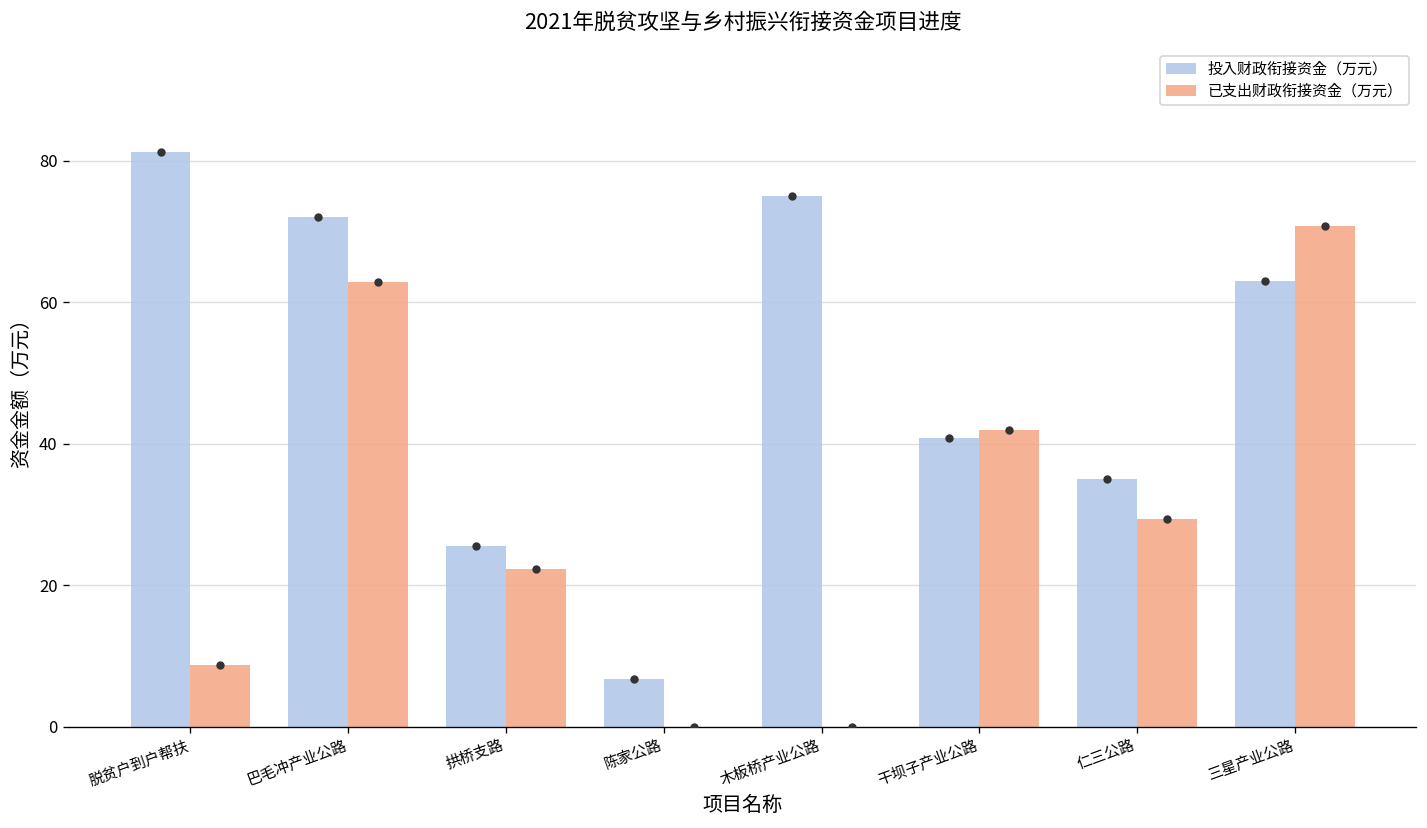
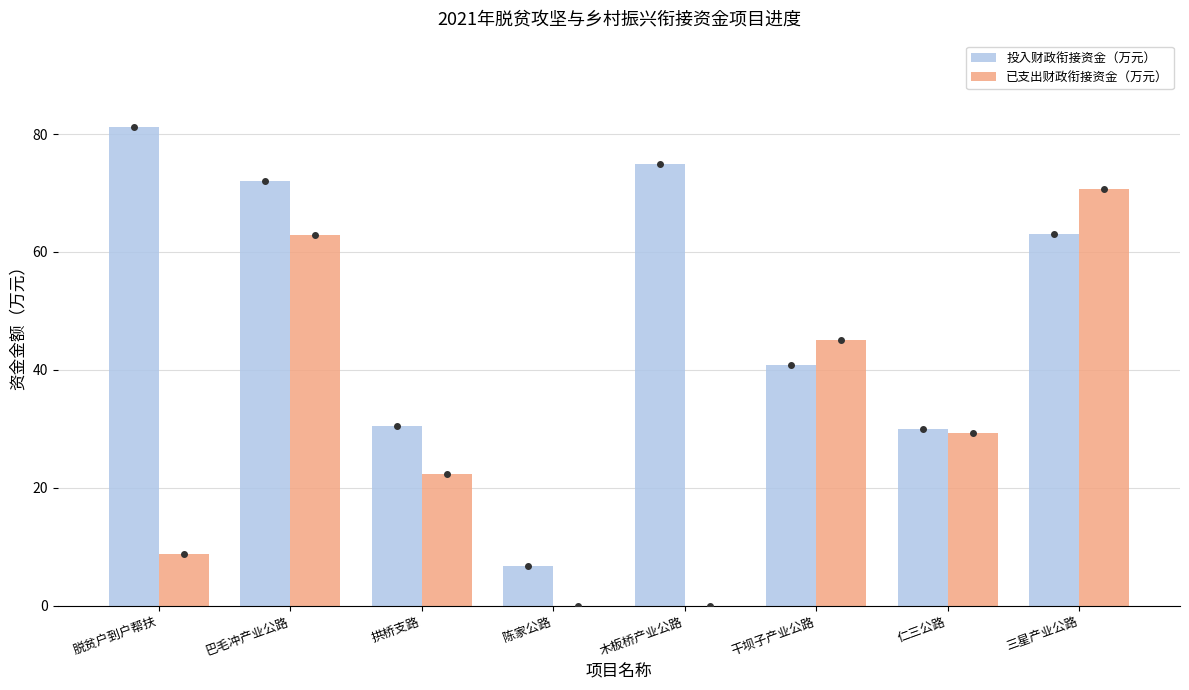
投入财政衔接资金（万元）, 拱桥支路: 26 -> 30
已支出财政衔接资金（万元）, 干坝子产业公路: 42 -> 45
投入财政衔接资金（万元）, 仁三公路: 35 -> 30
